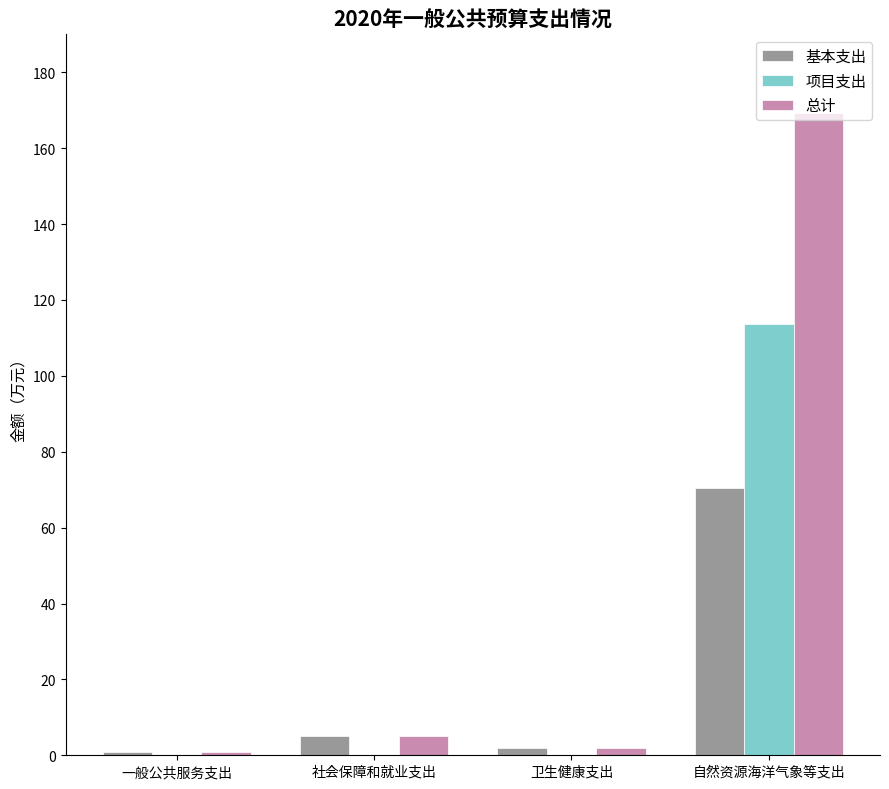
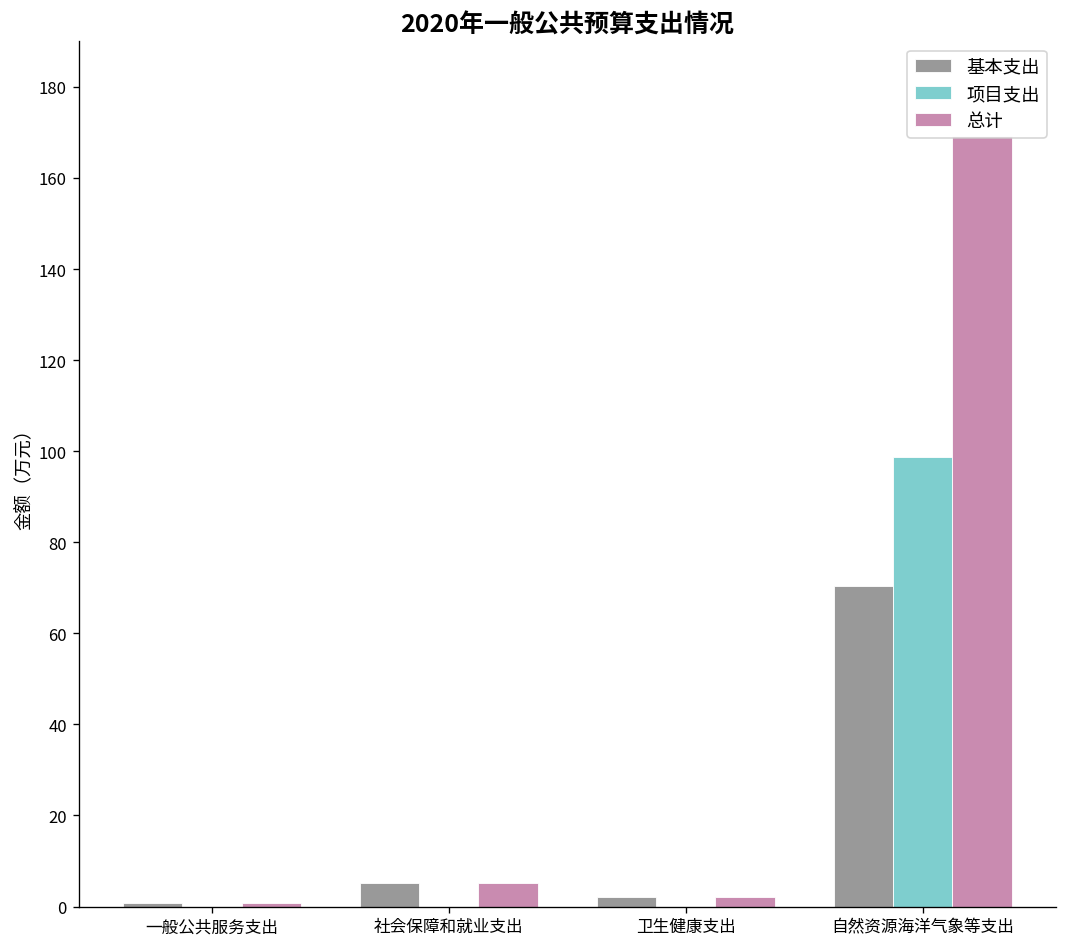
项目支出, 自然资源海洋气象等支出: 114 -> 99
